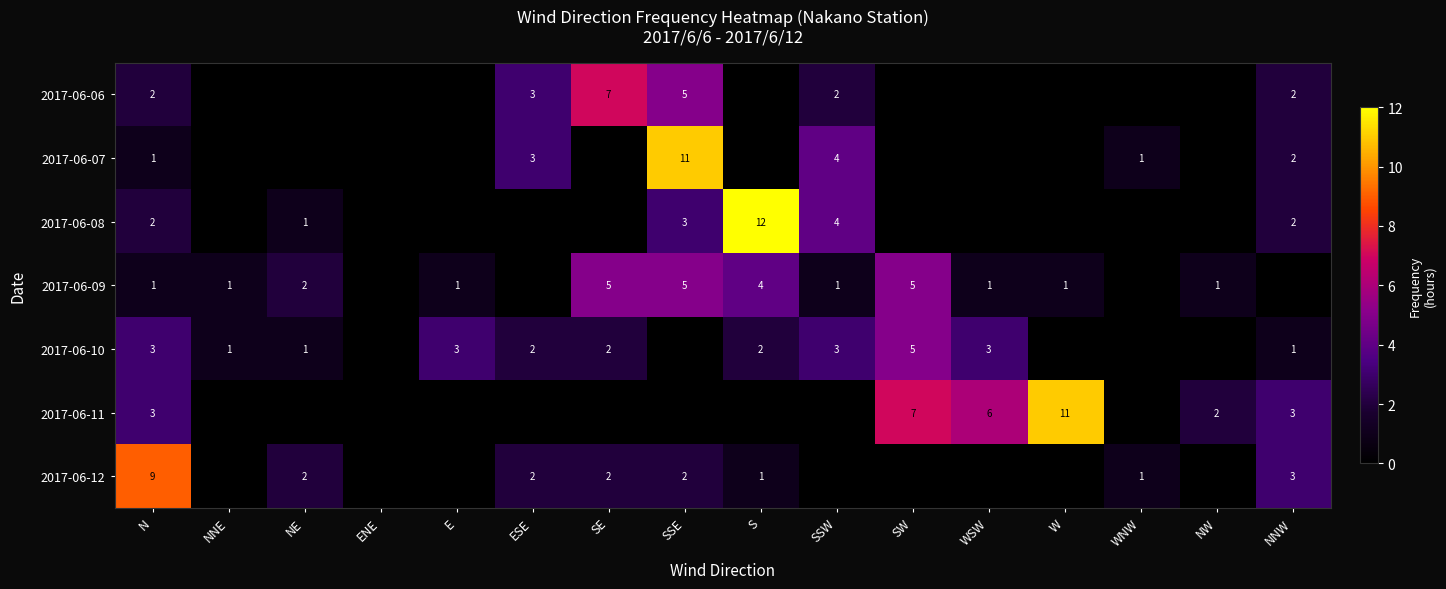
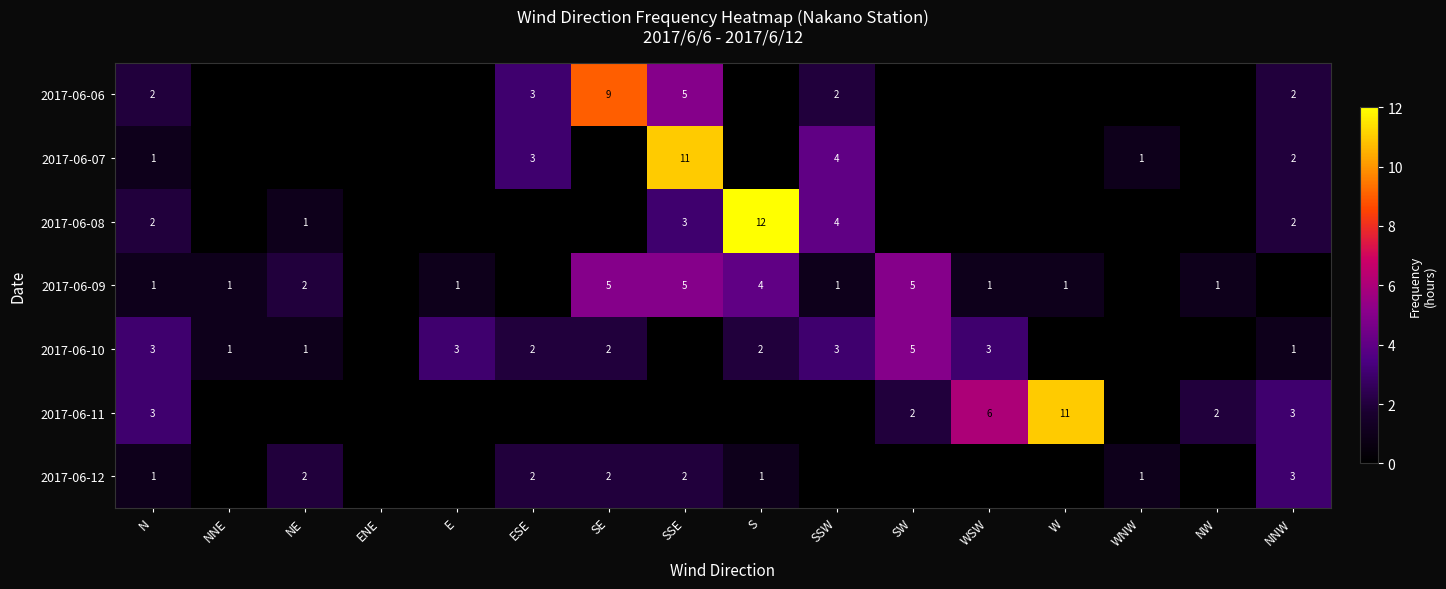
2017-06-06, SE: 7 -> 9
2017-06-11, SW: 7 -> 2
2017-06-12, N: 9 -> 1
